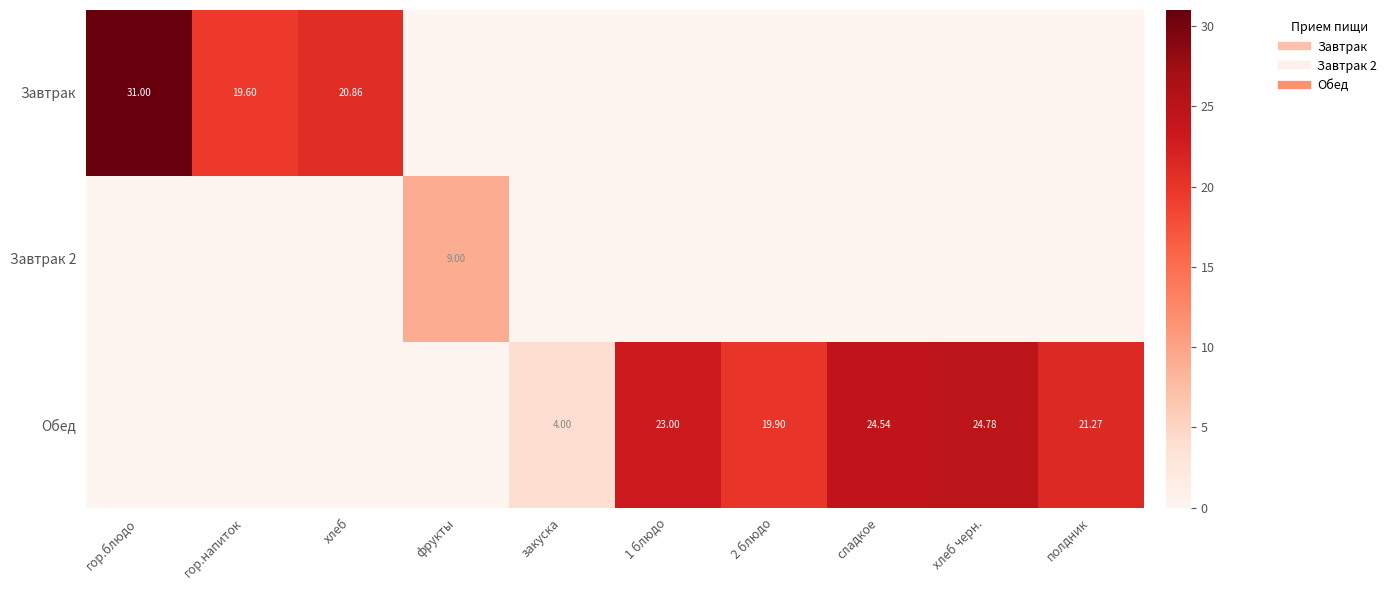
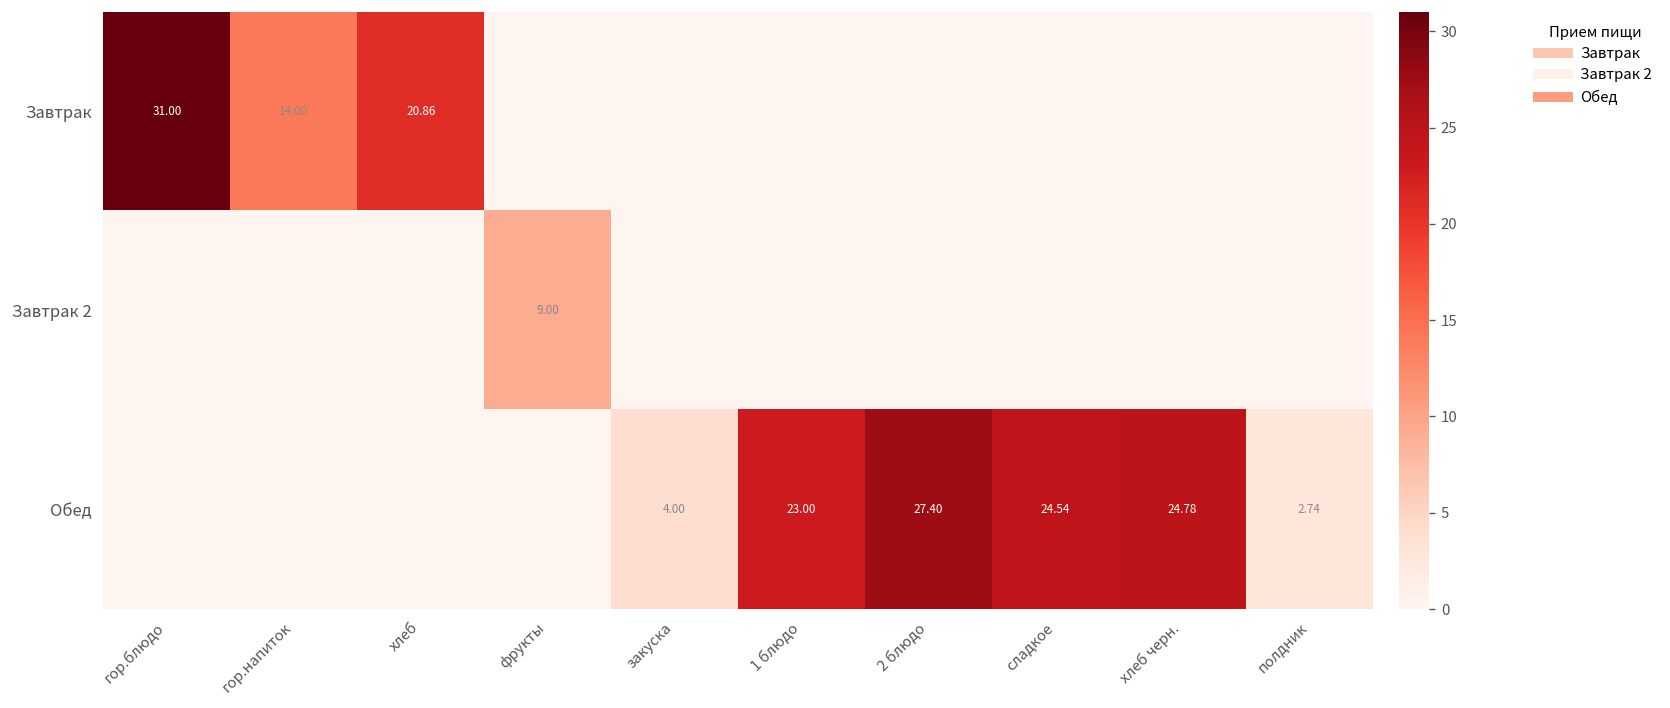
Завтрак, гор.напиток: 19.60 -> 14.00
Обед, 2 блюдо: 19.90 -> 27.40
Обед, полдник: 21.27 -> 2.74
